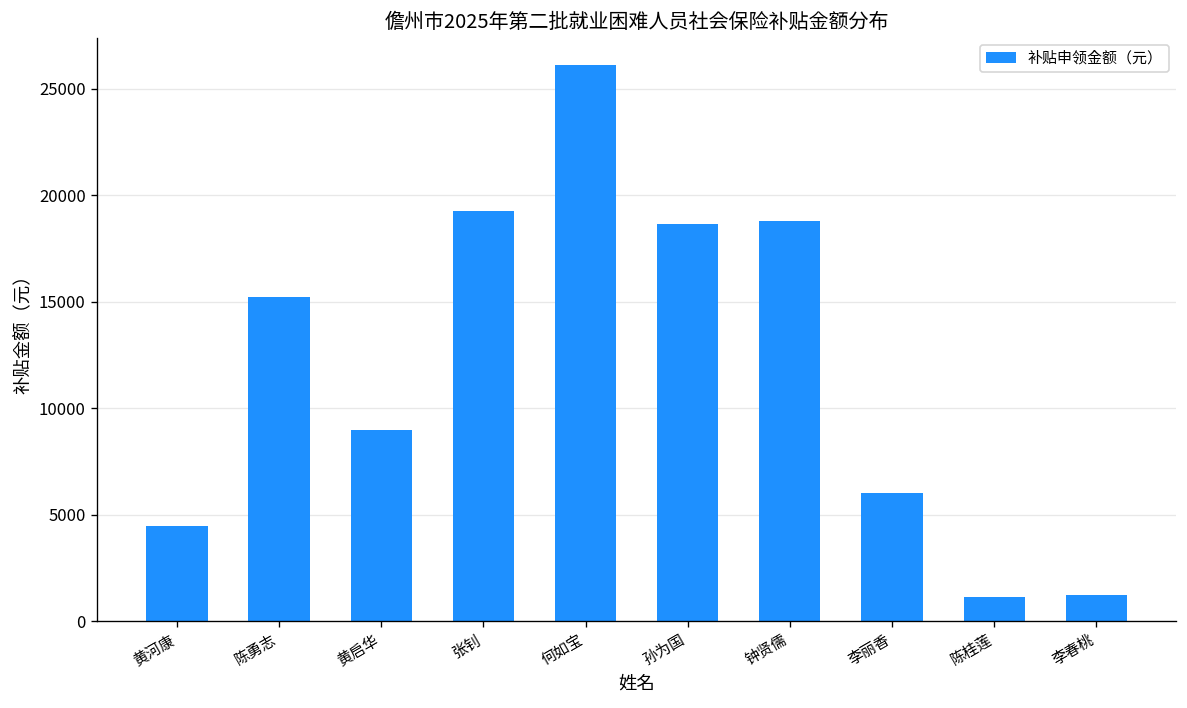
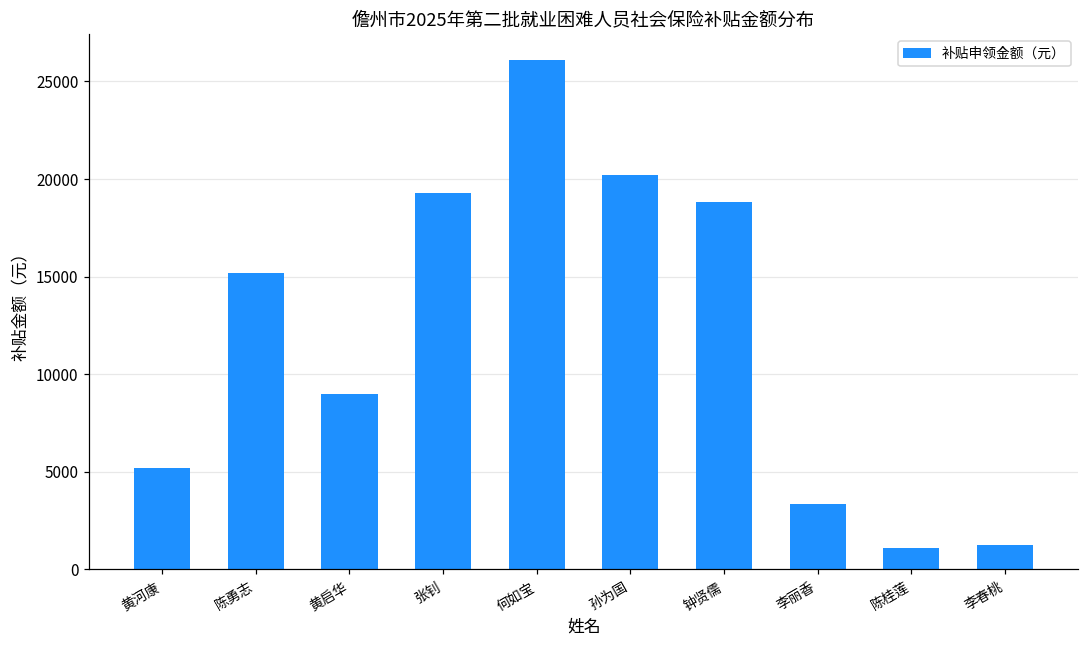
黄河康: 4500 -> 5200
孙为国: 18700 -> 20200
李丽香: 6000 -> 3400
